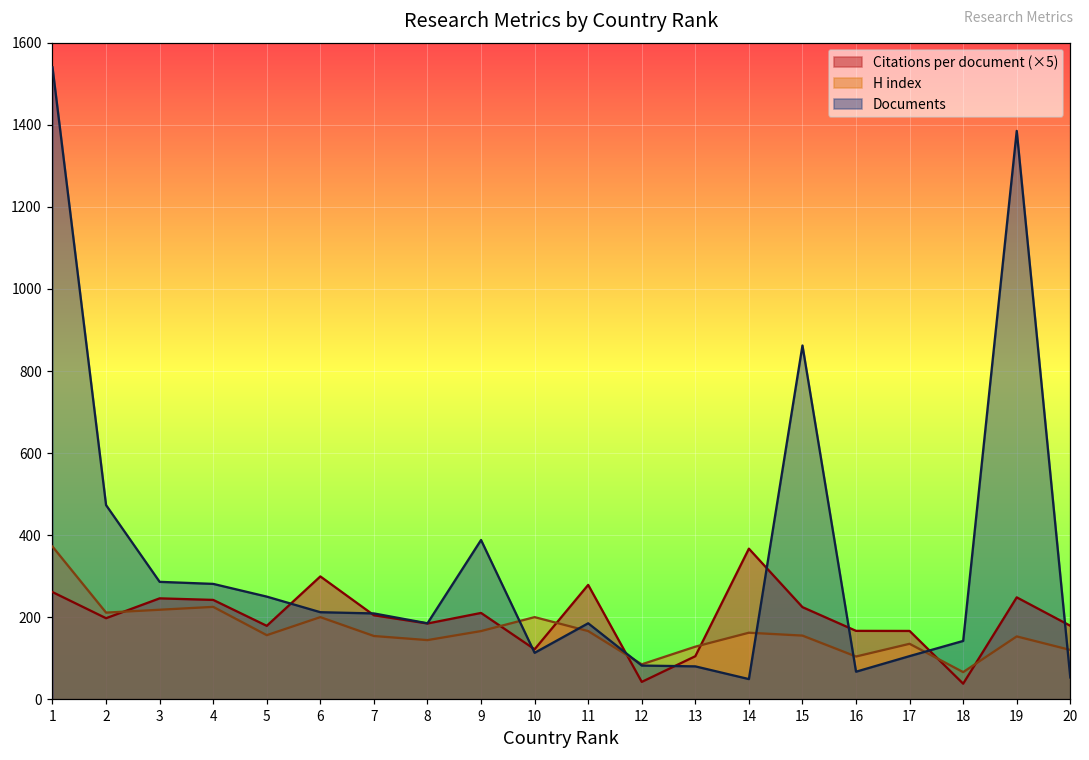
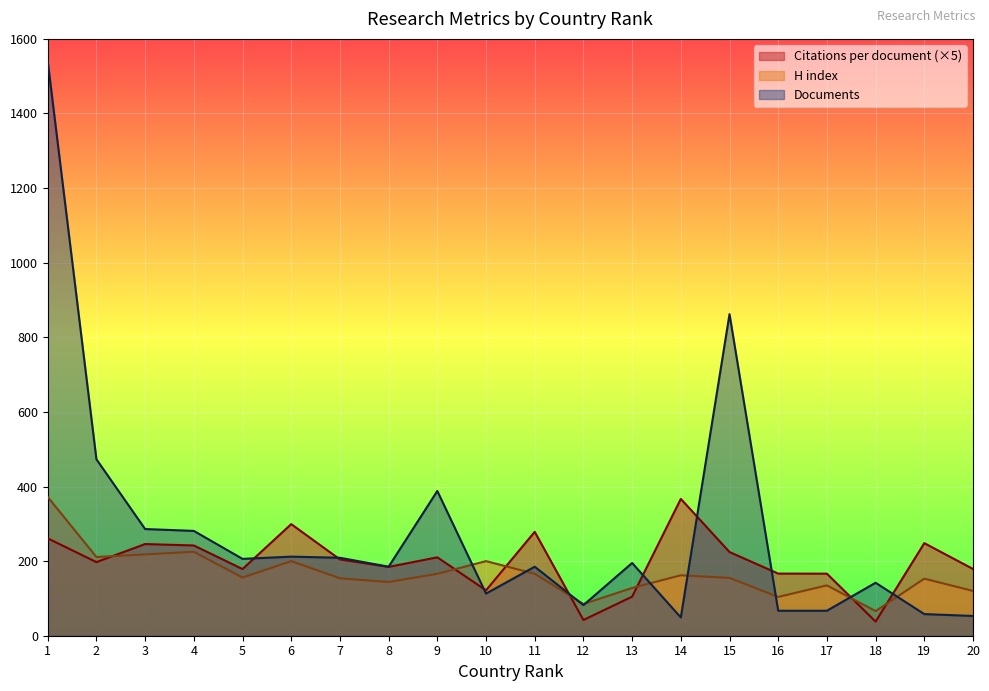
Documents, 5: 250 -> 210
Documents, 13: 80 -> 200
Documents, 17: 110 -> 70
Documents, 19: 1390 -> 60
